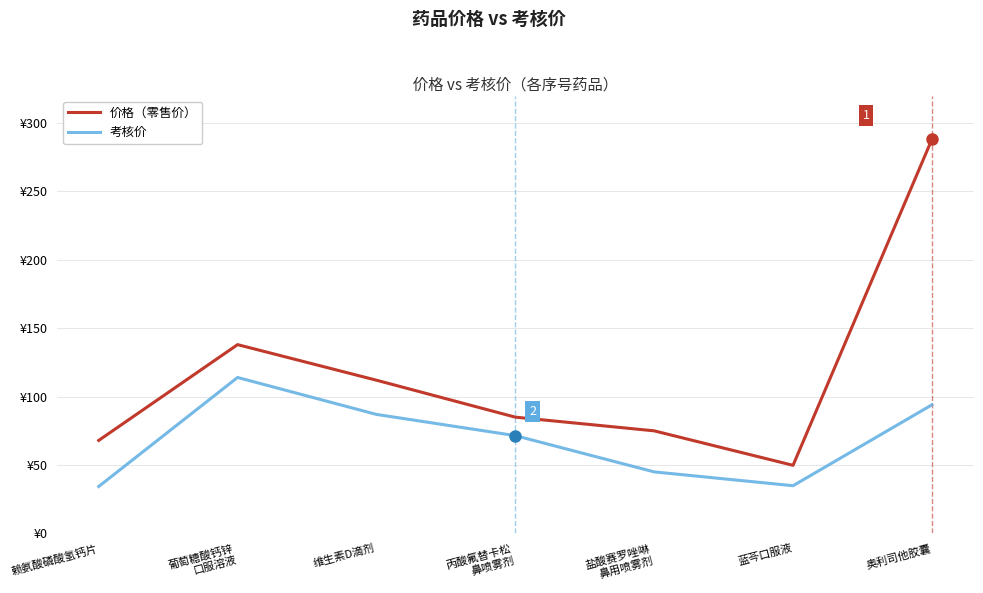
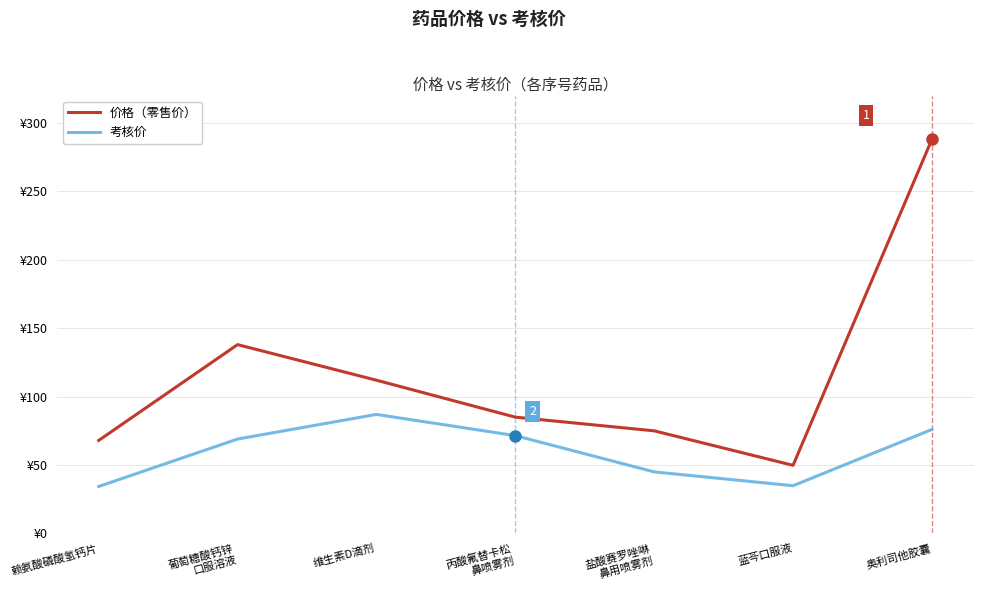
考核价, 葡萄糖酸钙锌 口服溶液: ¥114 -> ¥69
考核价, 奥利司他胶囊: ¥94 -> ¥76
